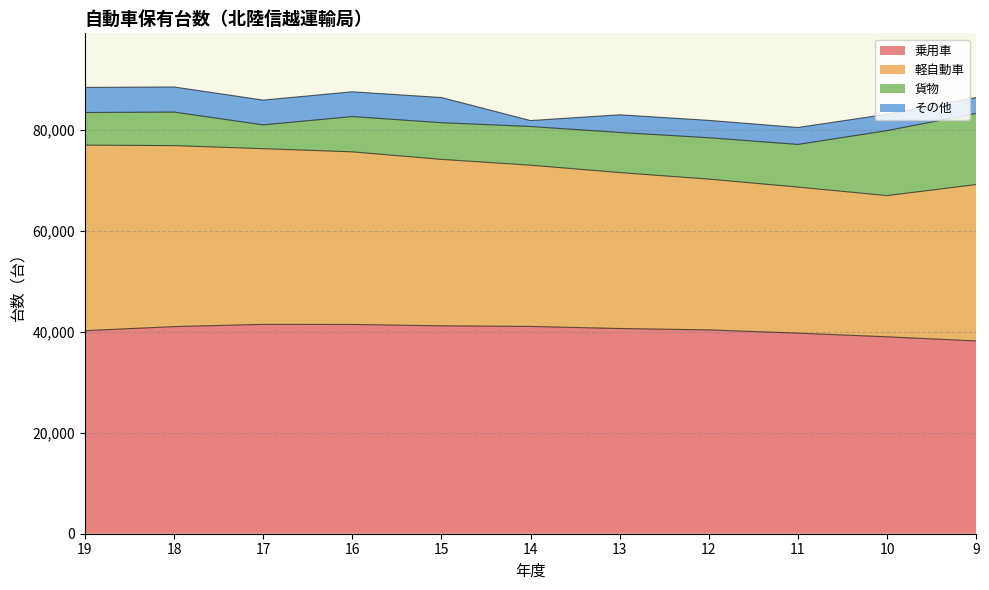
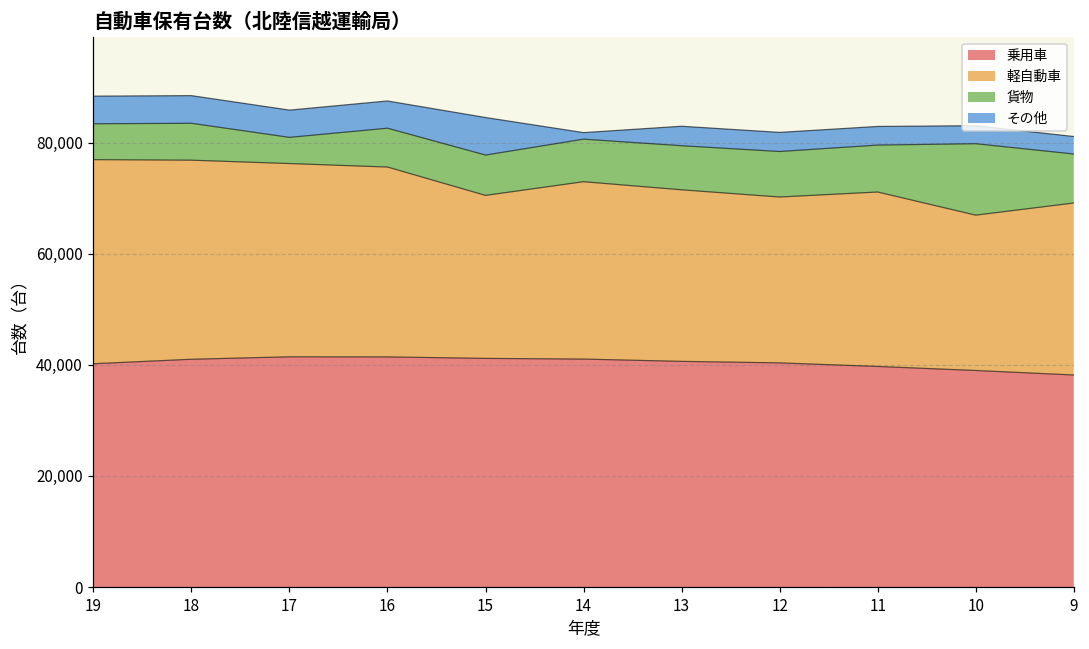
軽自動車, 15: 33,000 -> 29,000
その他, 15: 5,000 -> 7,000
軽自動車, 11: 29,000 -> 31,000
貨物, 9: 14,000 -> 9,000
